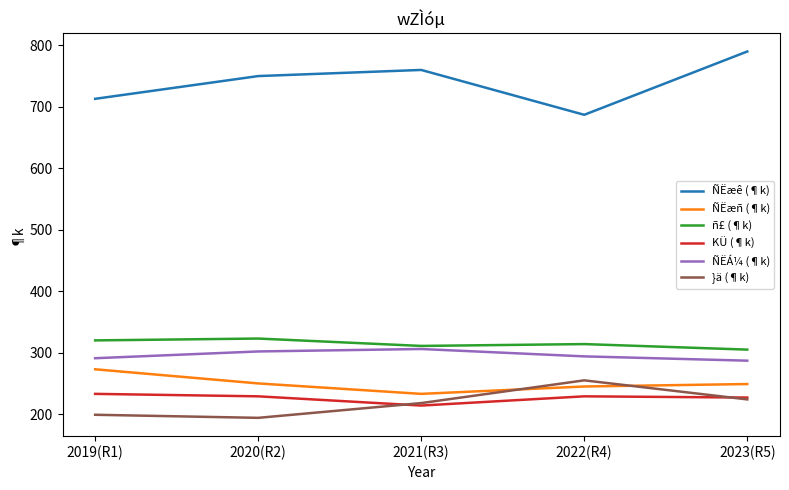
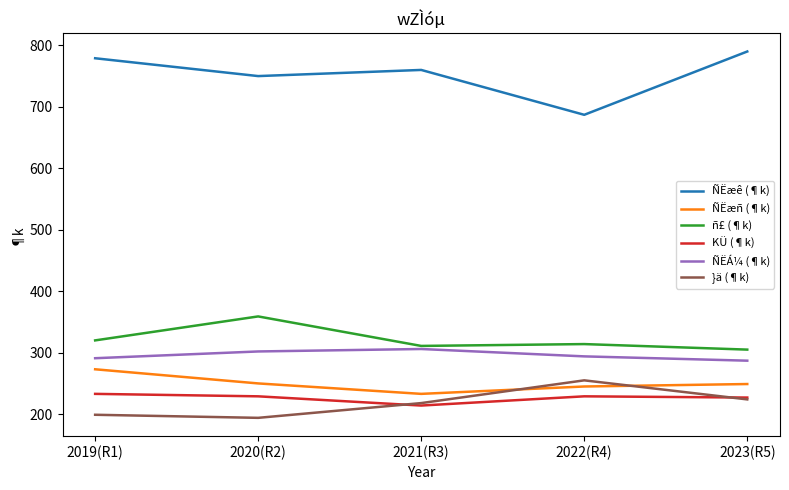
ÑËæê (¶k), 2019(R1): 710 -> 780
ñ£ (¶k), 2020(R2): 320 -> 360
